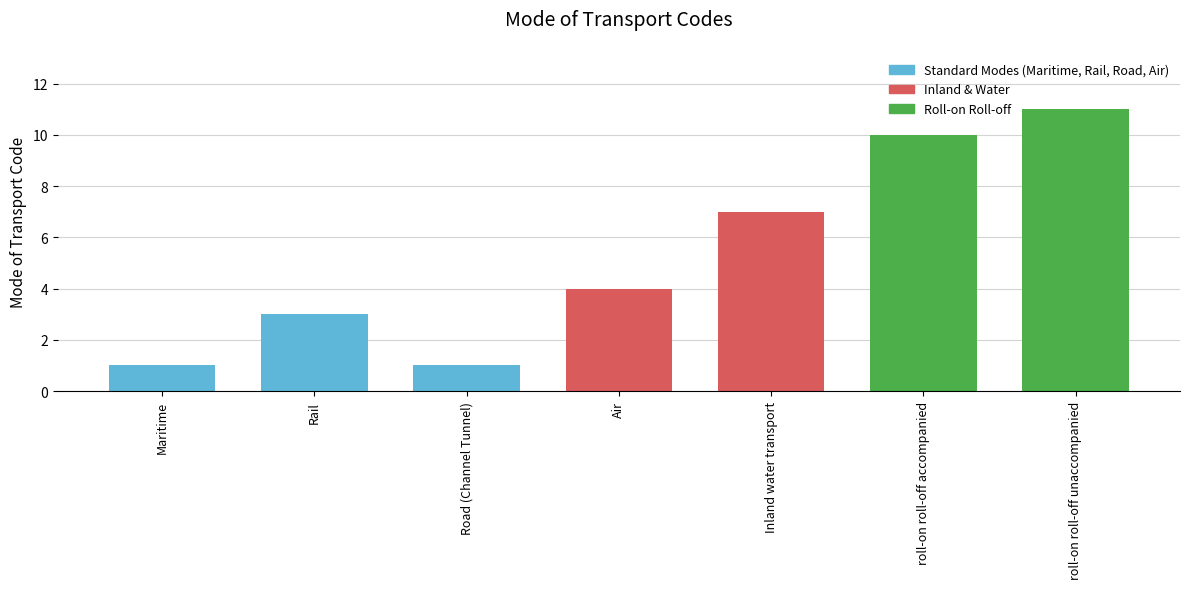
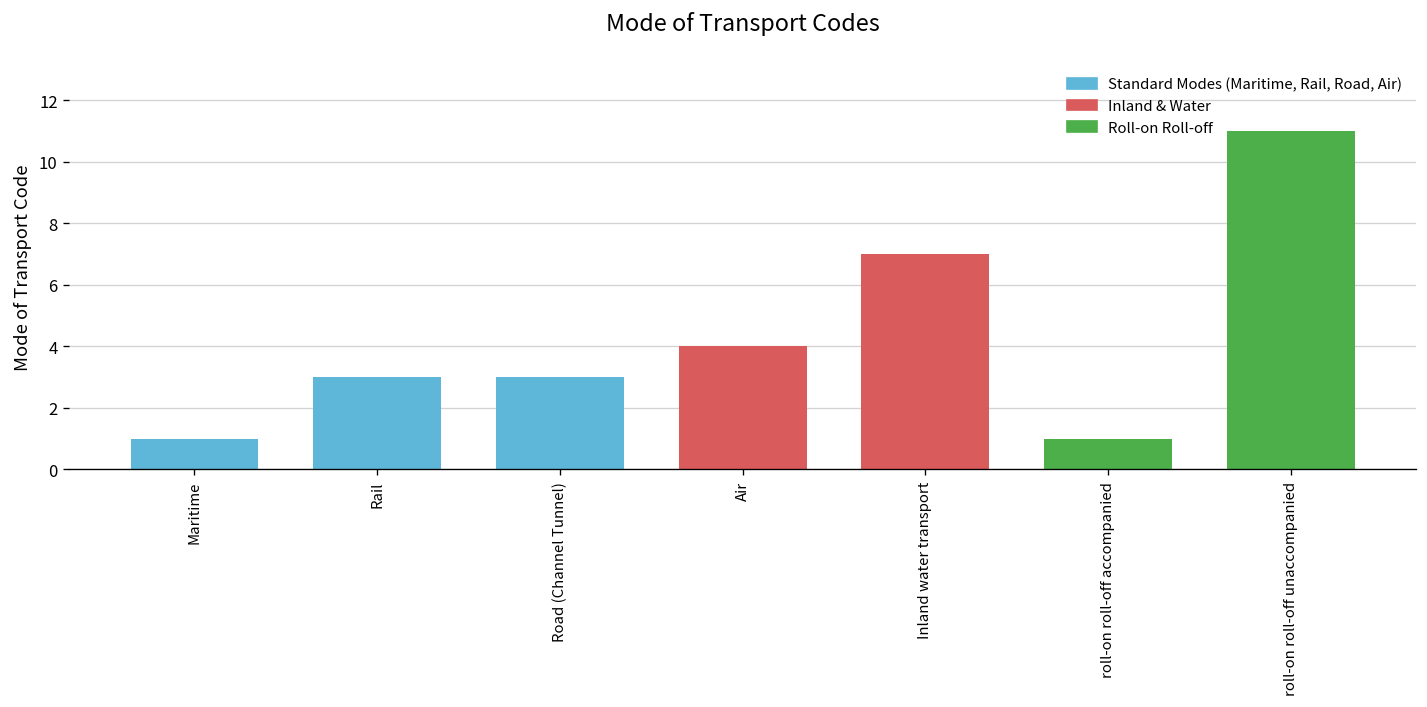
Road (Channel Tunnel): 1 -> 3
roll-on roll-off accompanied: 10 -> 1
